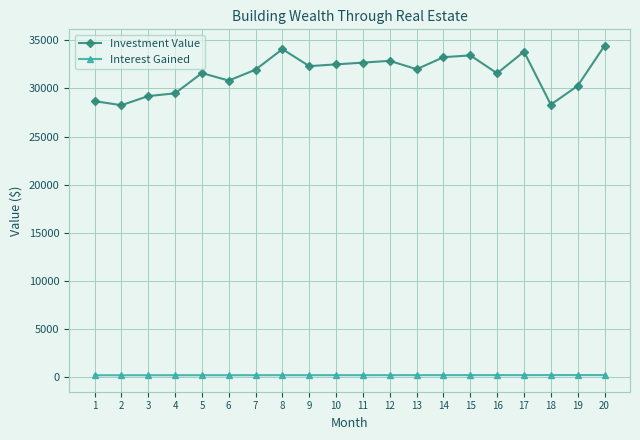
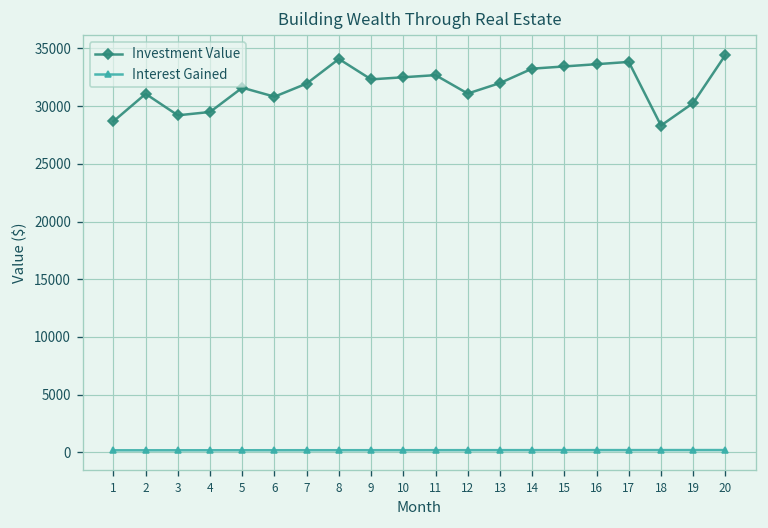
Investment Value, 2: 28000 -> 31000
Investment Value, 12: 33000 -> 31000
Investment Value, 16: 32000 -> 34000
